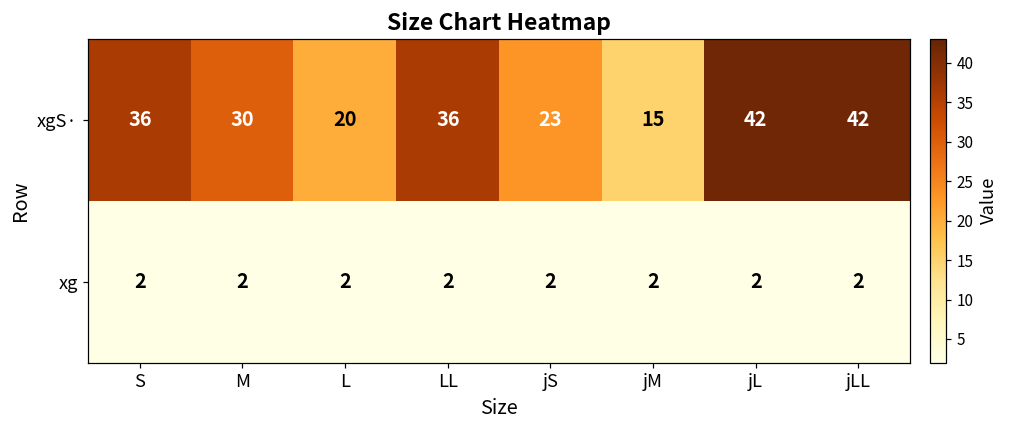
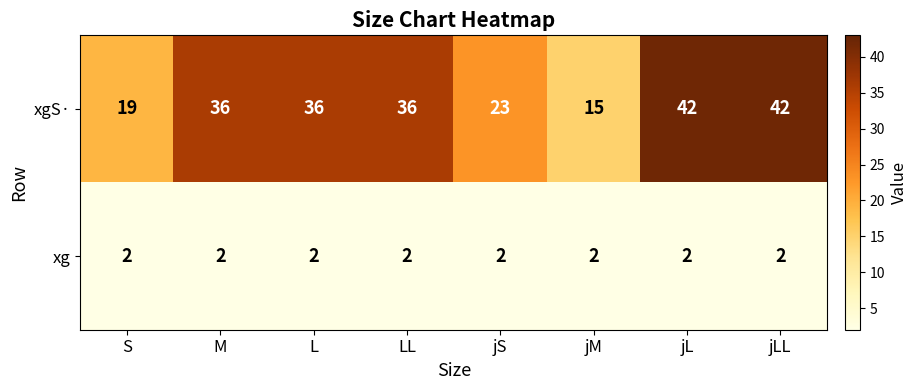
xgS·, S: 36 -> 19
xgS·, M: 30 -> 36
xgS·, L: 20 -> 36
